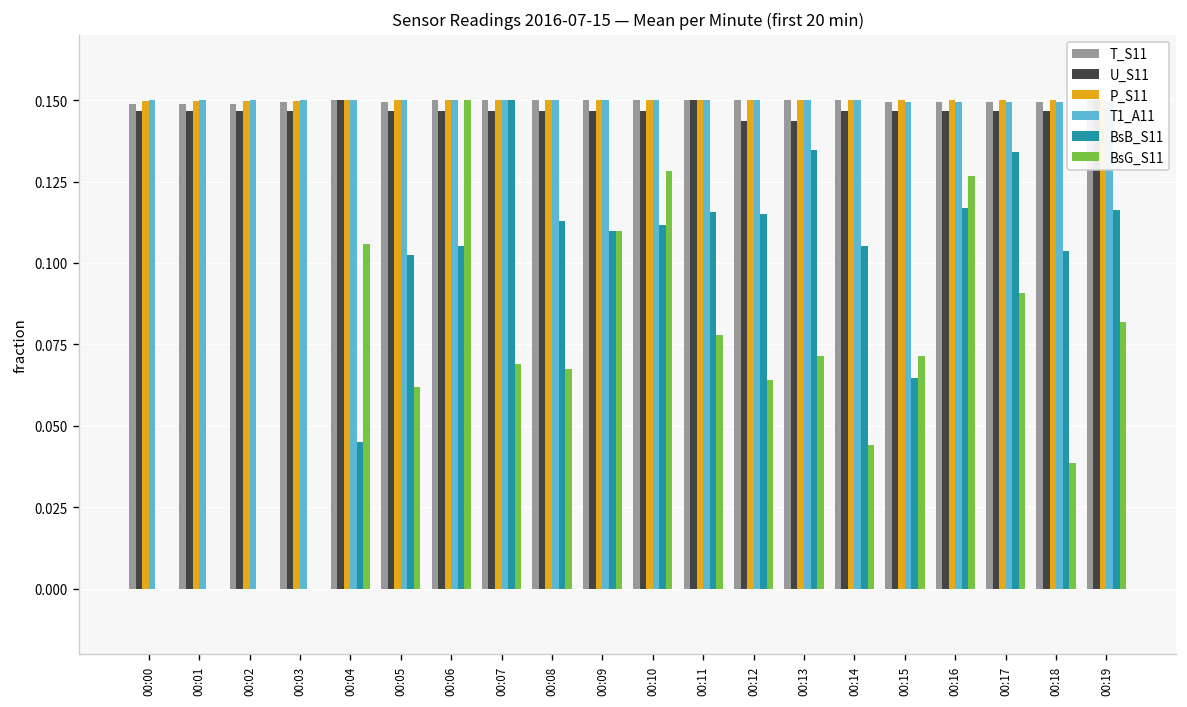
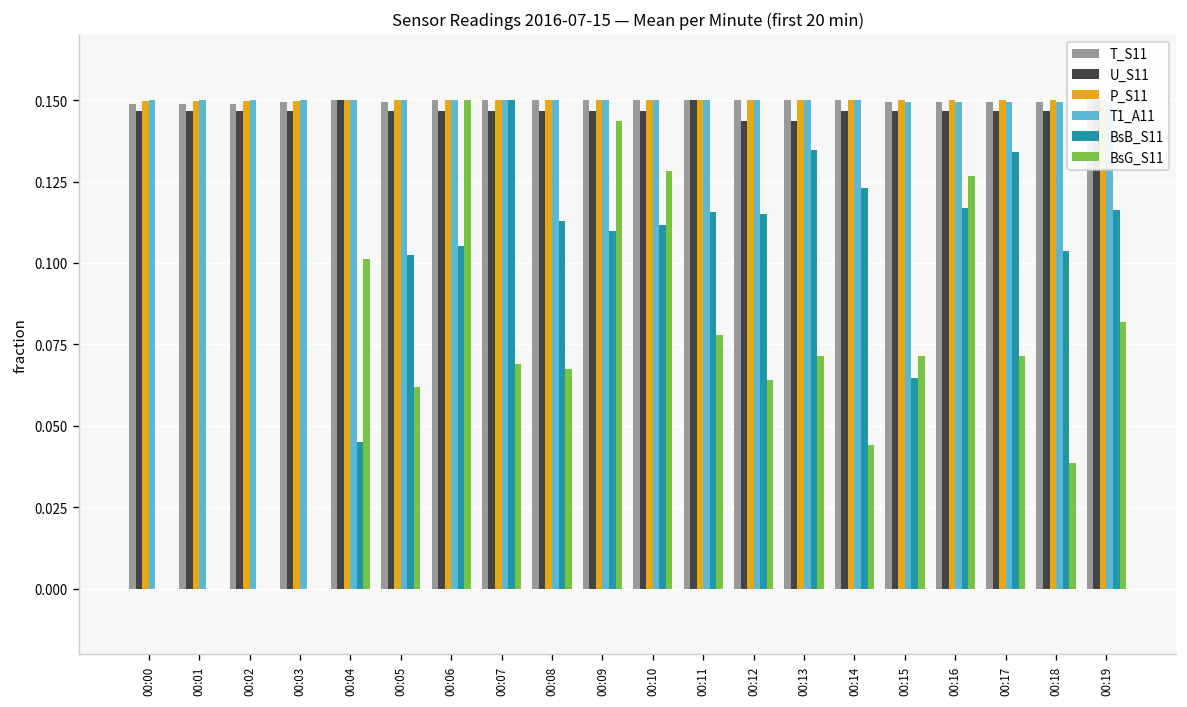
BsG_S11, 00:04: 0.106 -> 0.101
BsG_S11, 00:09: 0.110 -> 0.144
BsB_S11, 00:14: 0.105 -> 0.123
BsG_S11, 00:17: 0.091 -> 0.071
